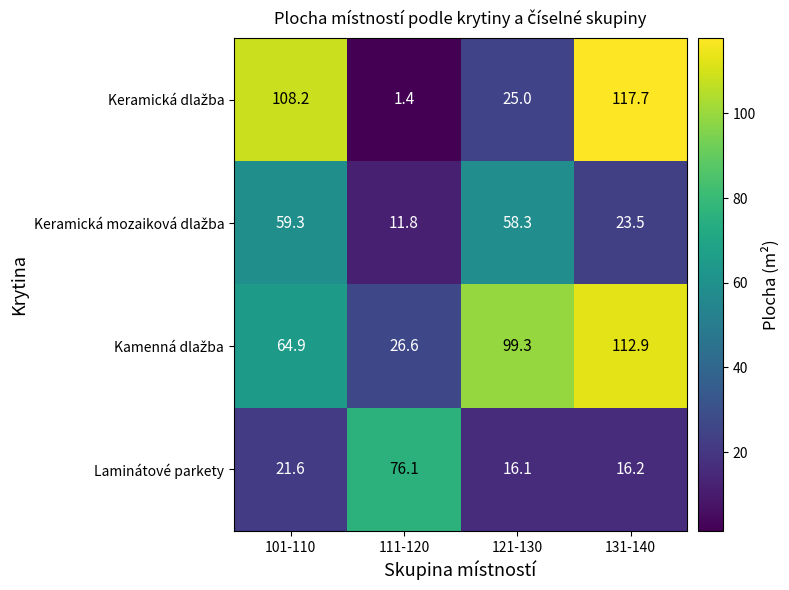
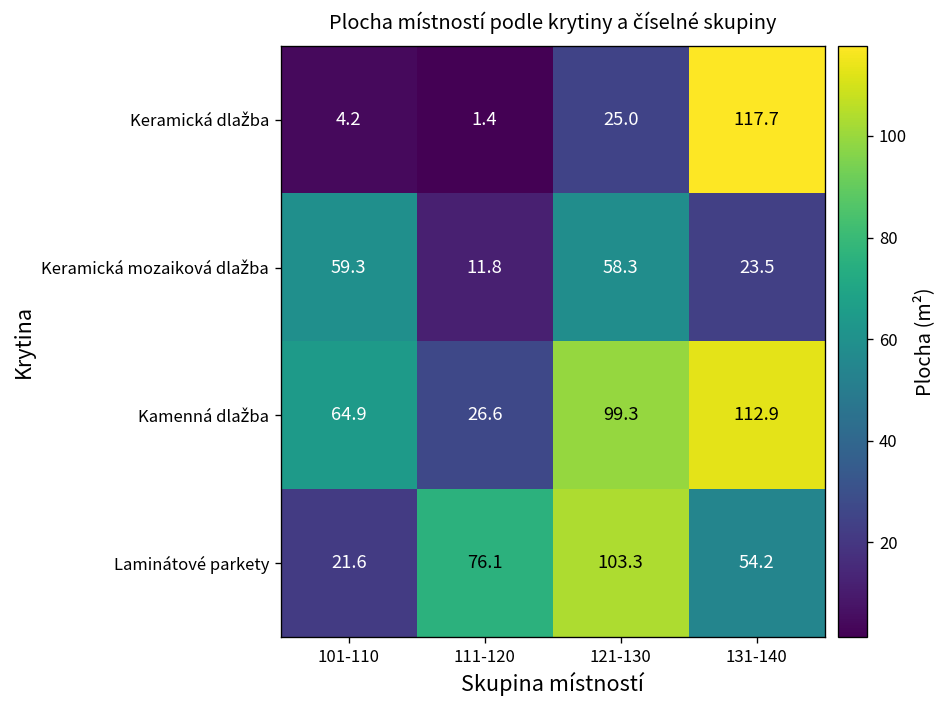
Keramická dlažba, 101-110: 108.2 -> 4.2
Laminátové parkety, 121-130: 16.1 -> 103.3
Laminátové parkety, 131-140: 16.2 -> 54.2
